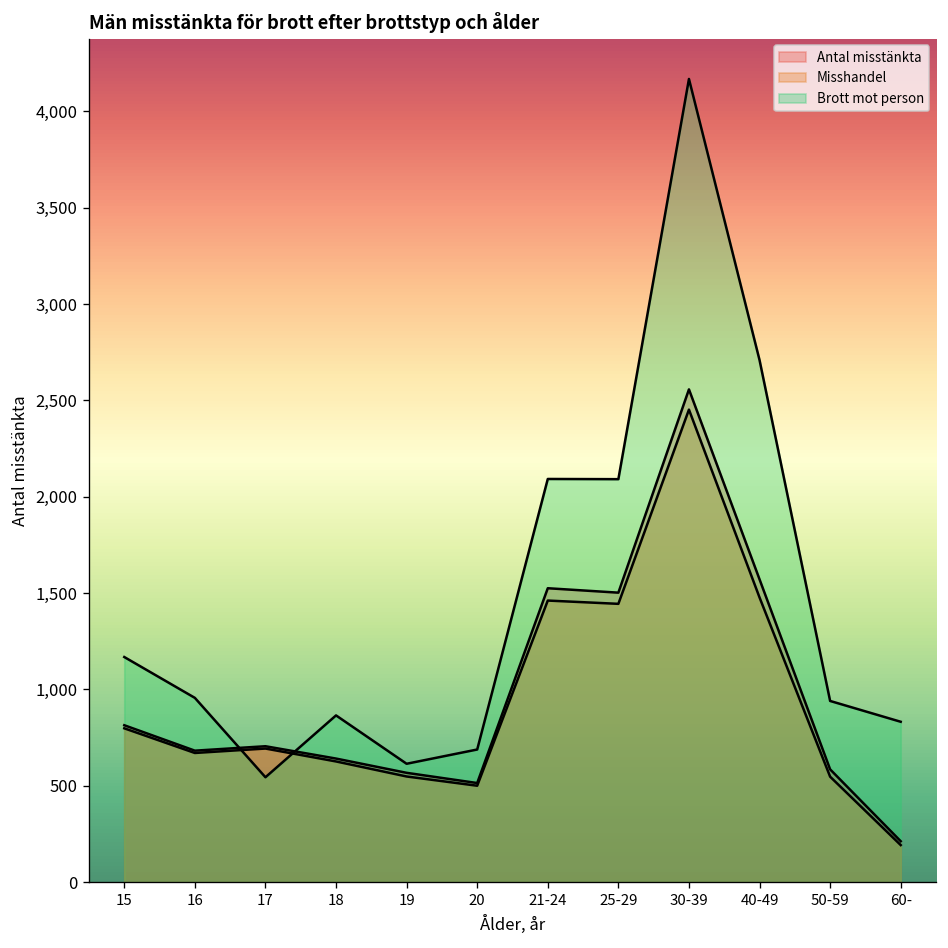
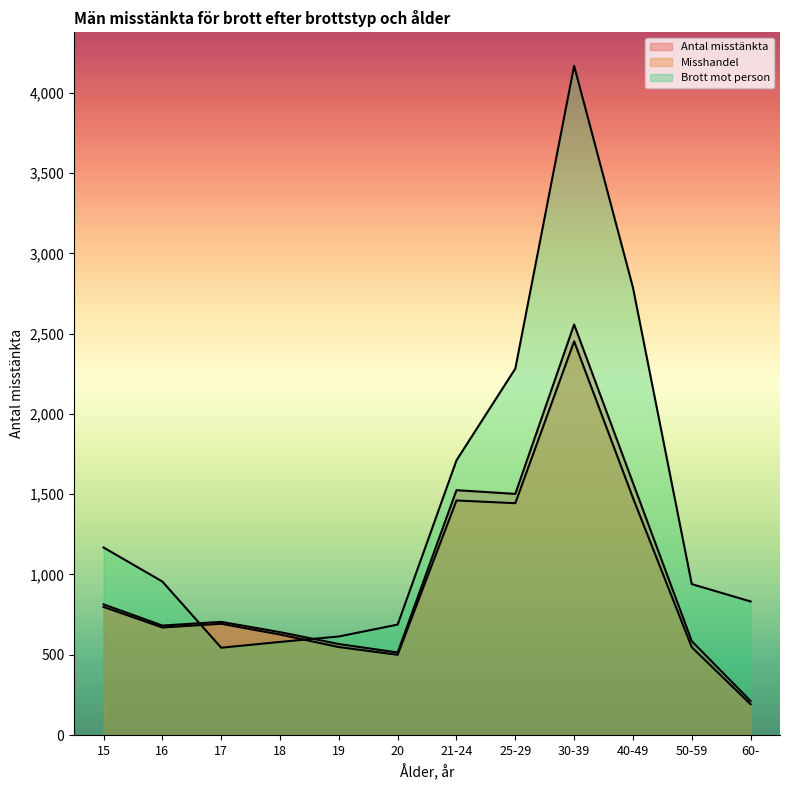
Brott mot person, 18: 870 -> 580
Brott mot person, 21-24: 2,090 -> 1,710
Brott mot person, 25-29: 2,090 -> 2,280
Brott mot person, 40-49: 2,710 -> 2,790
